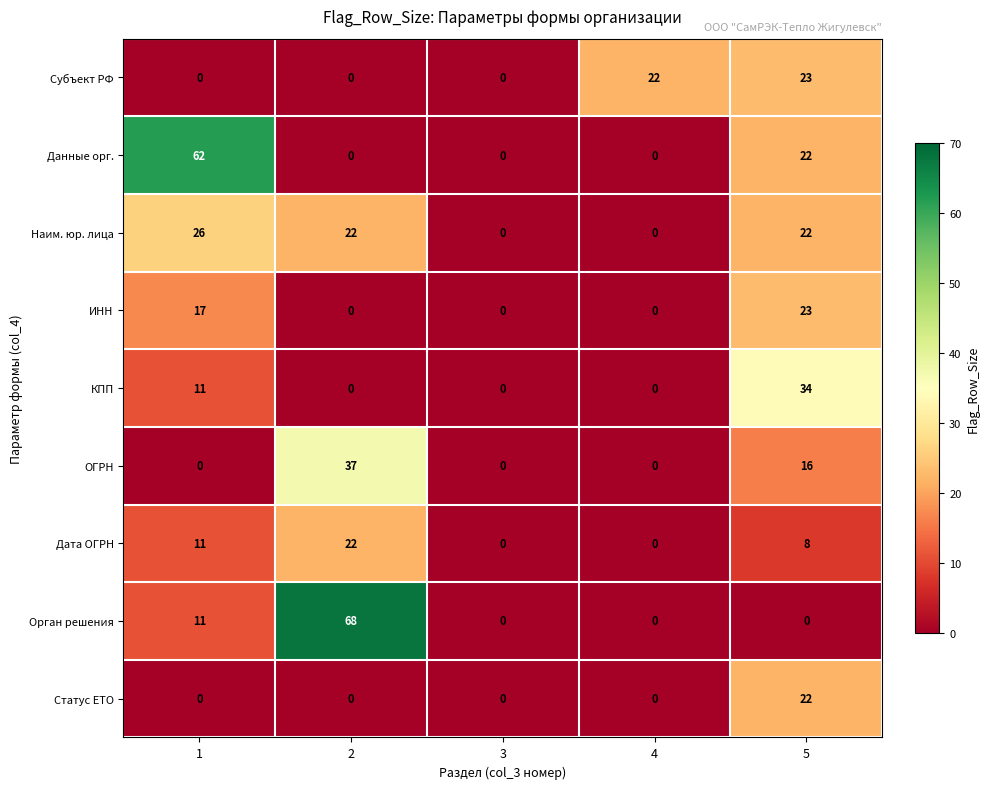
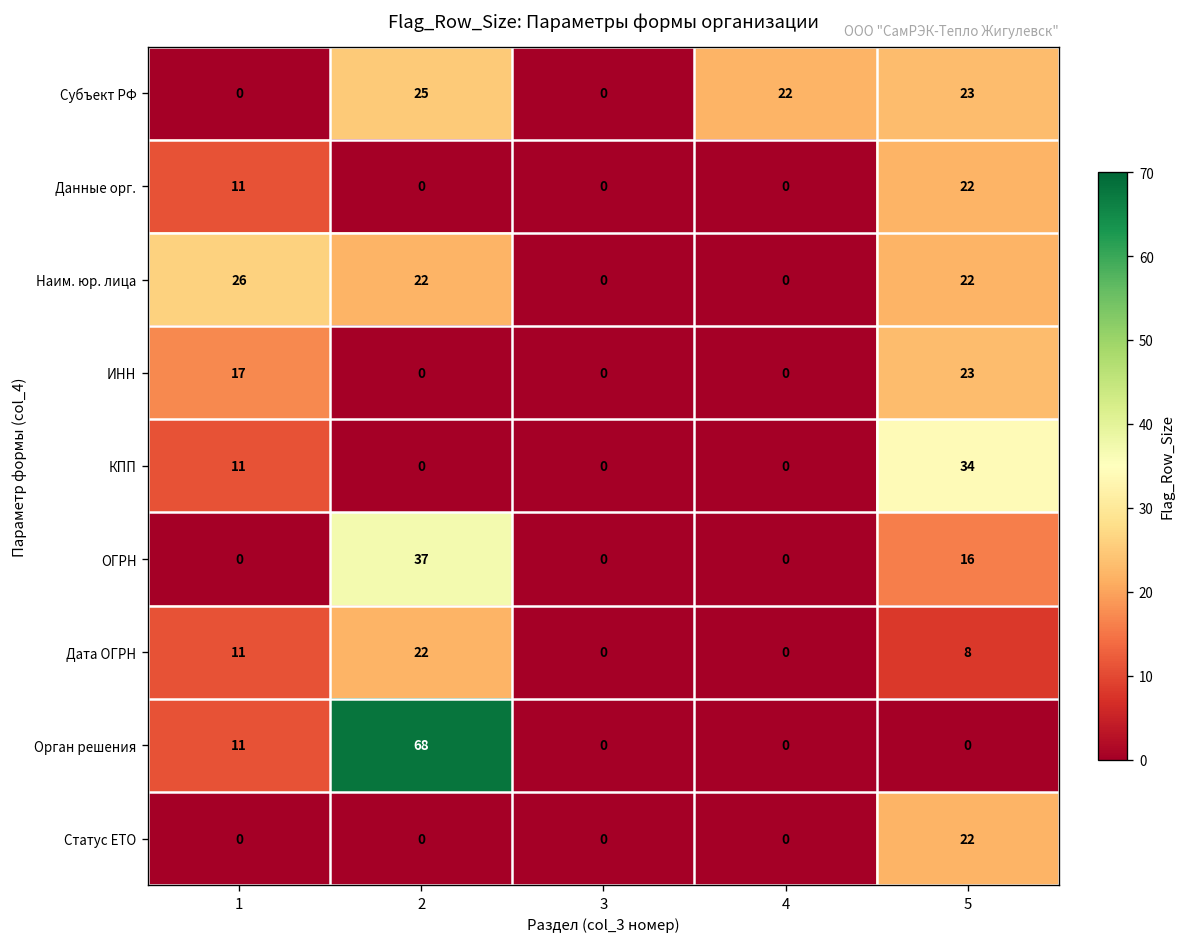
Субъект РФ, 2: 0 -> 25
Данные орг., 1: 62 -> 11
